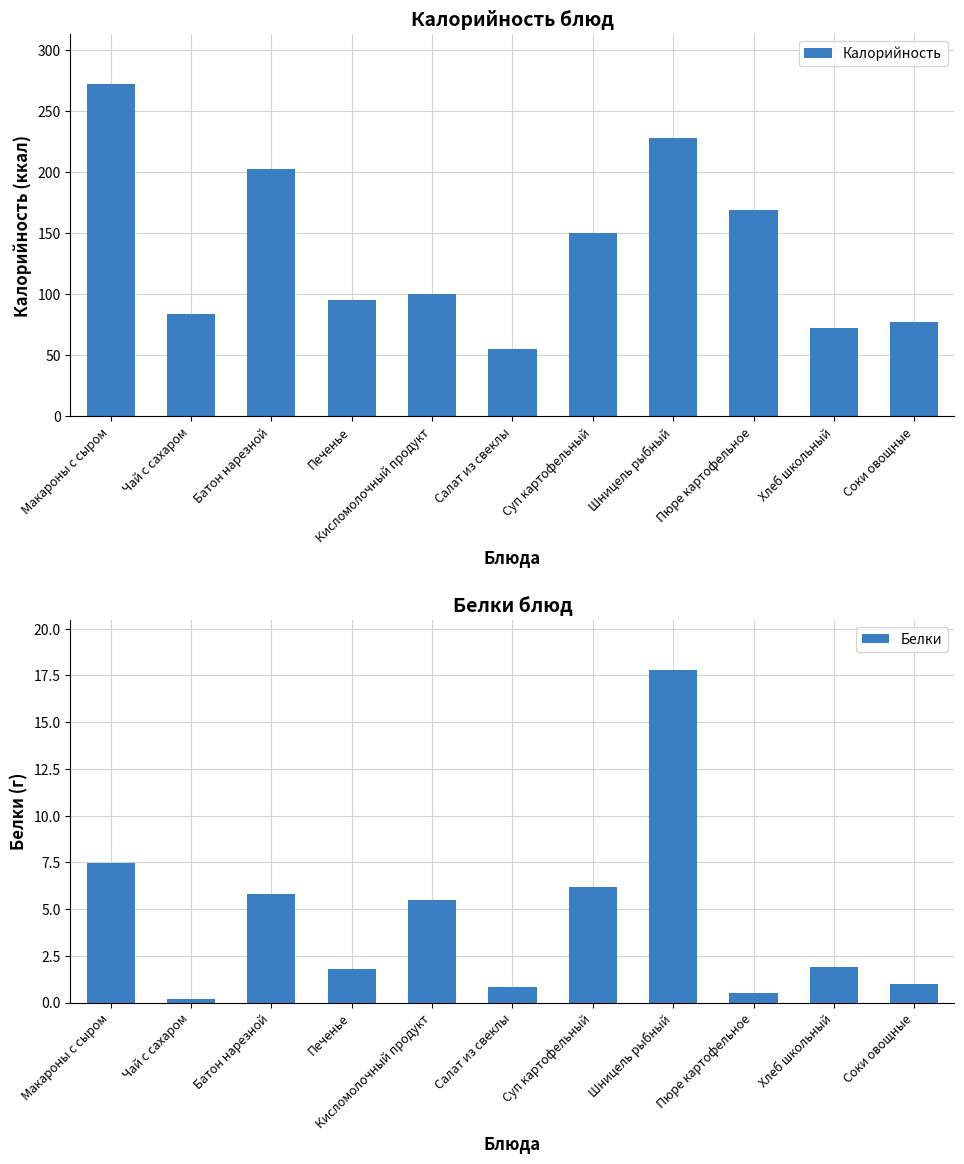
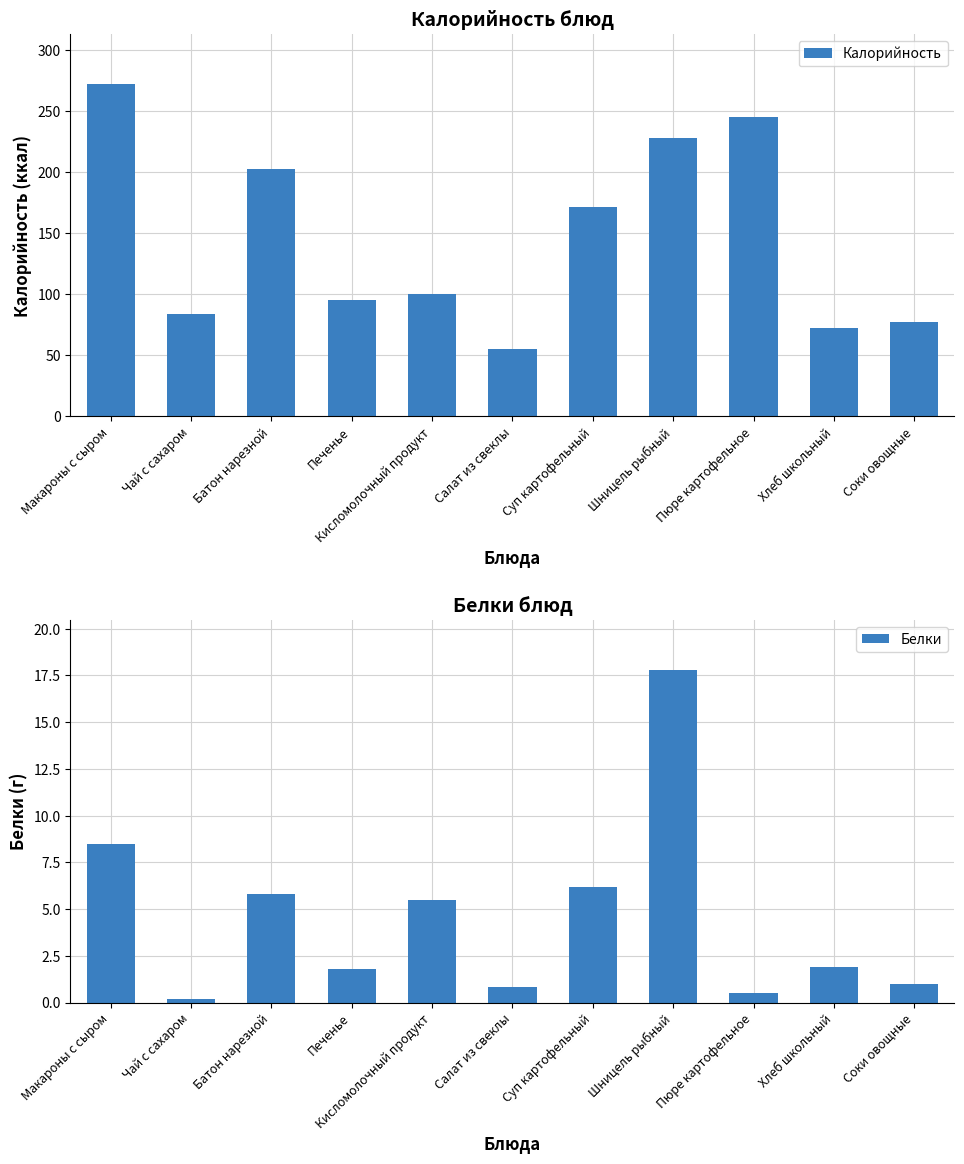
Калорийность блюд, Суп картофельный: 150 -> 171
Калорийность блюд, Пюре картофельное: 169 -> 245
Белки блюд, Макароны с сыром: 7.5 -> 8.5
